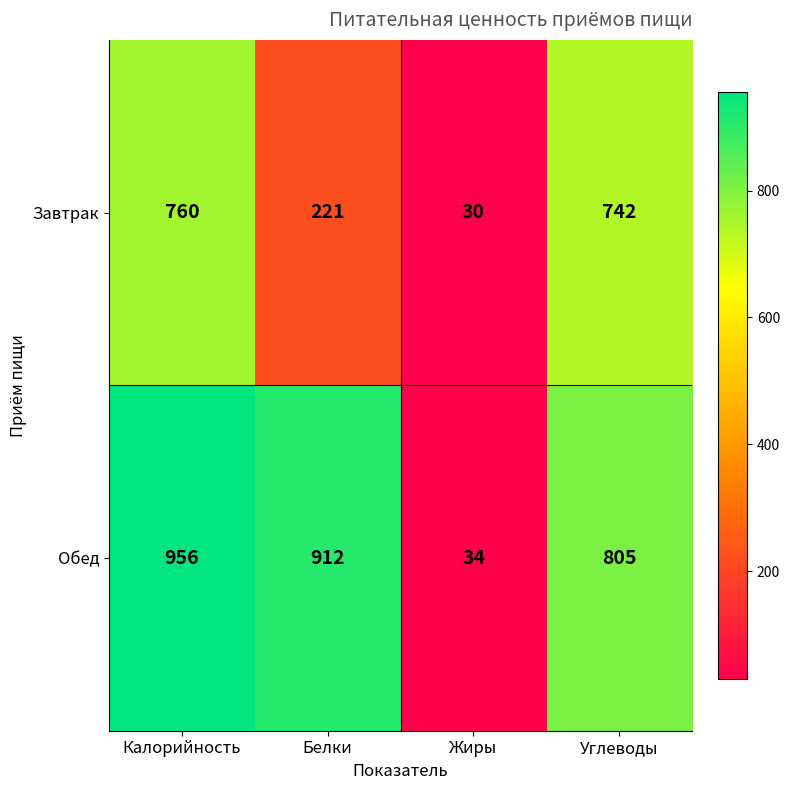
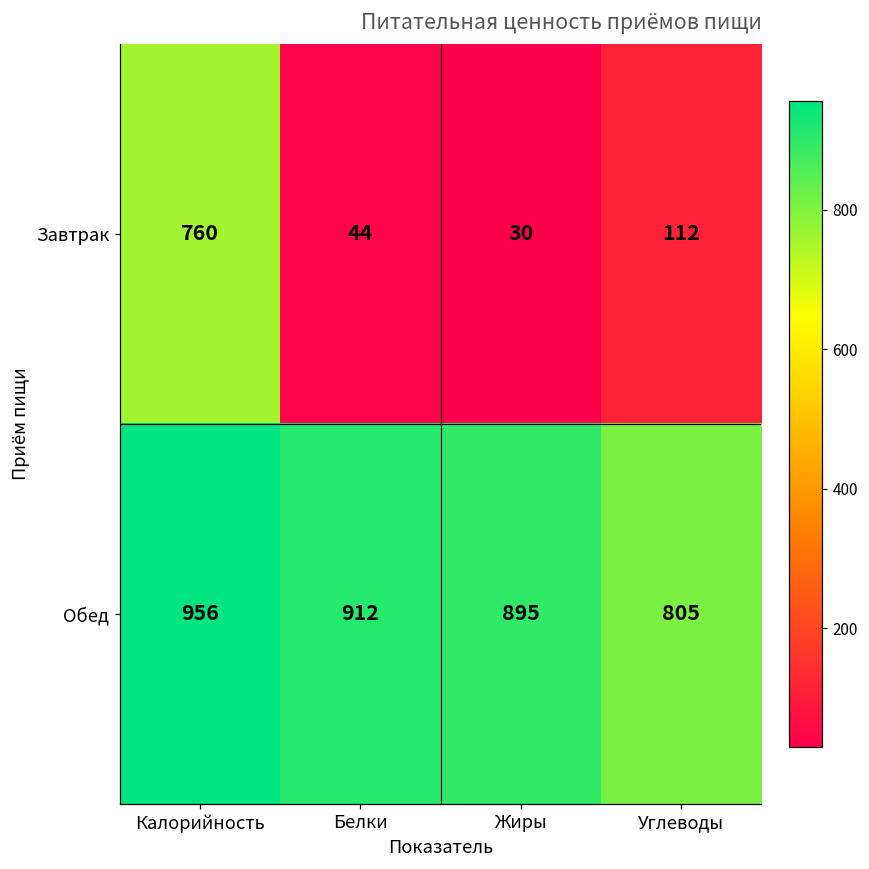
Завтрак, Белки: 221 -> 44
Завтрак, Углеводы: 742 -> 112
Обед, Жиры: 34 -> 895
